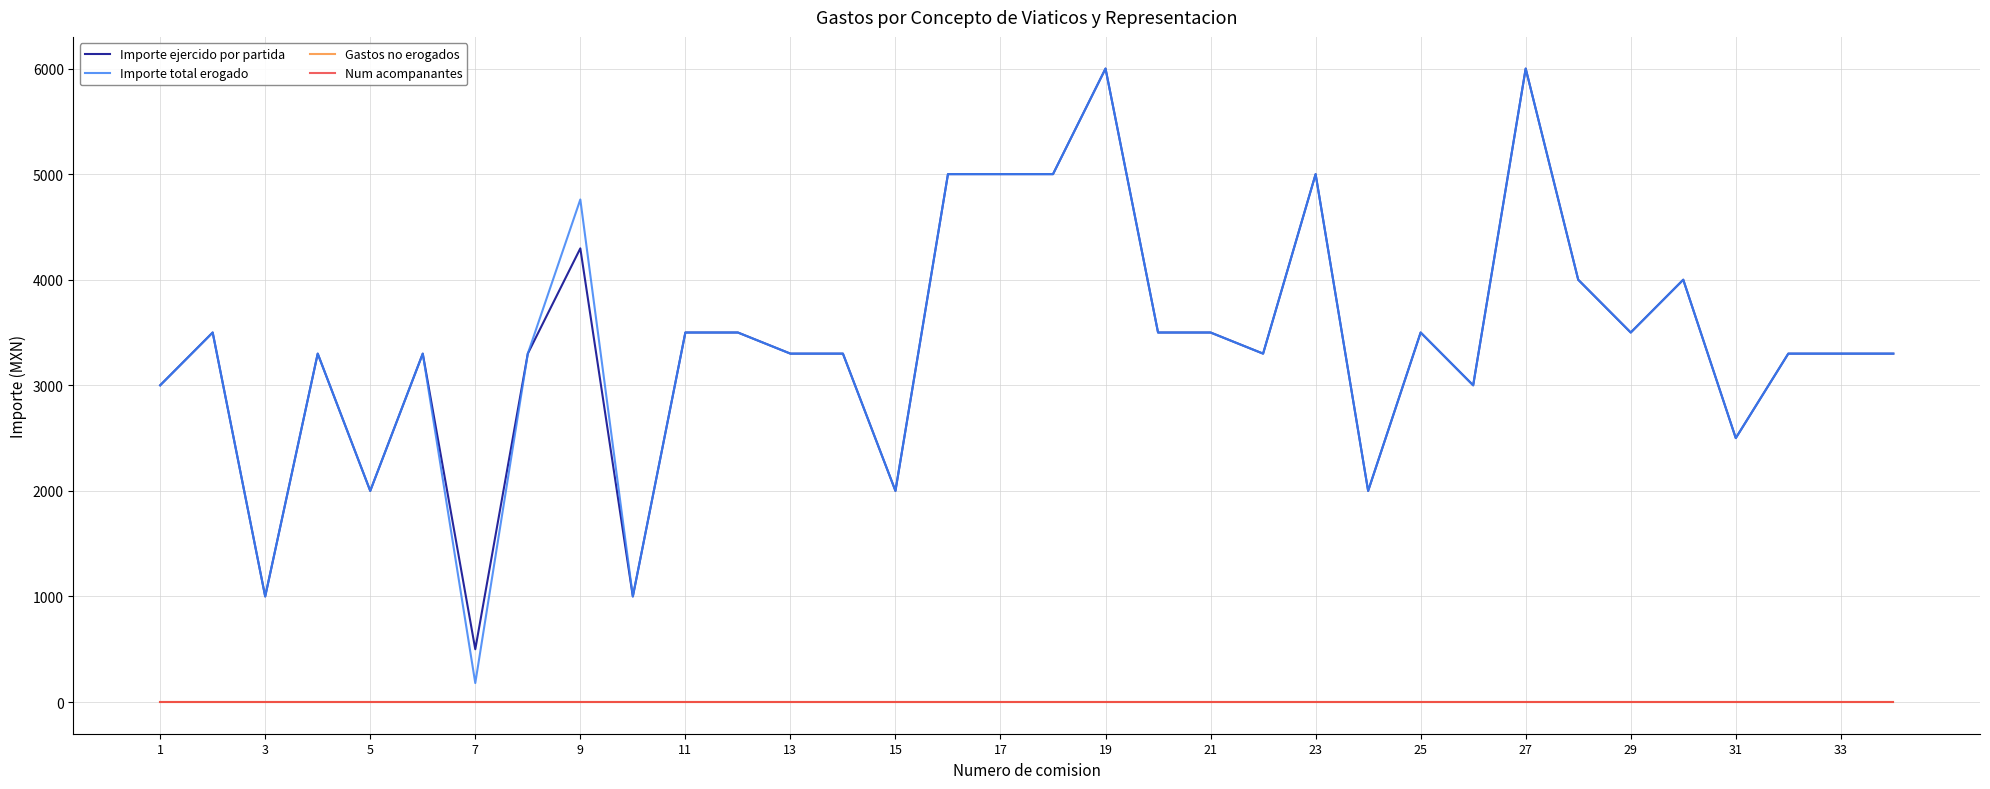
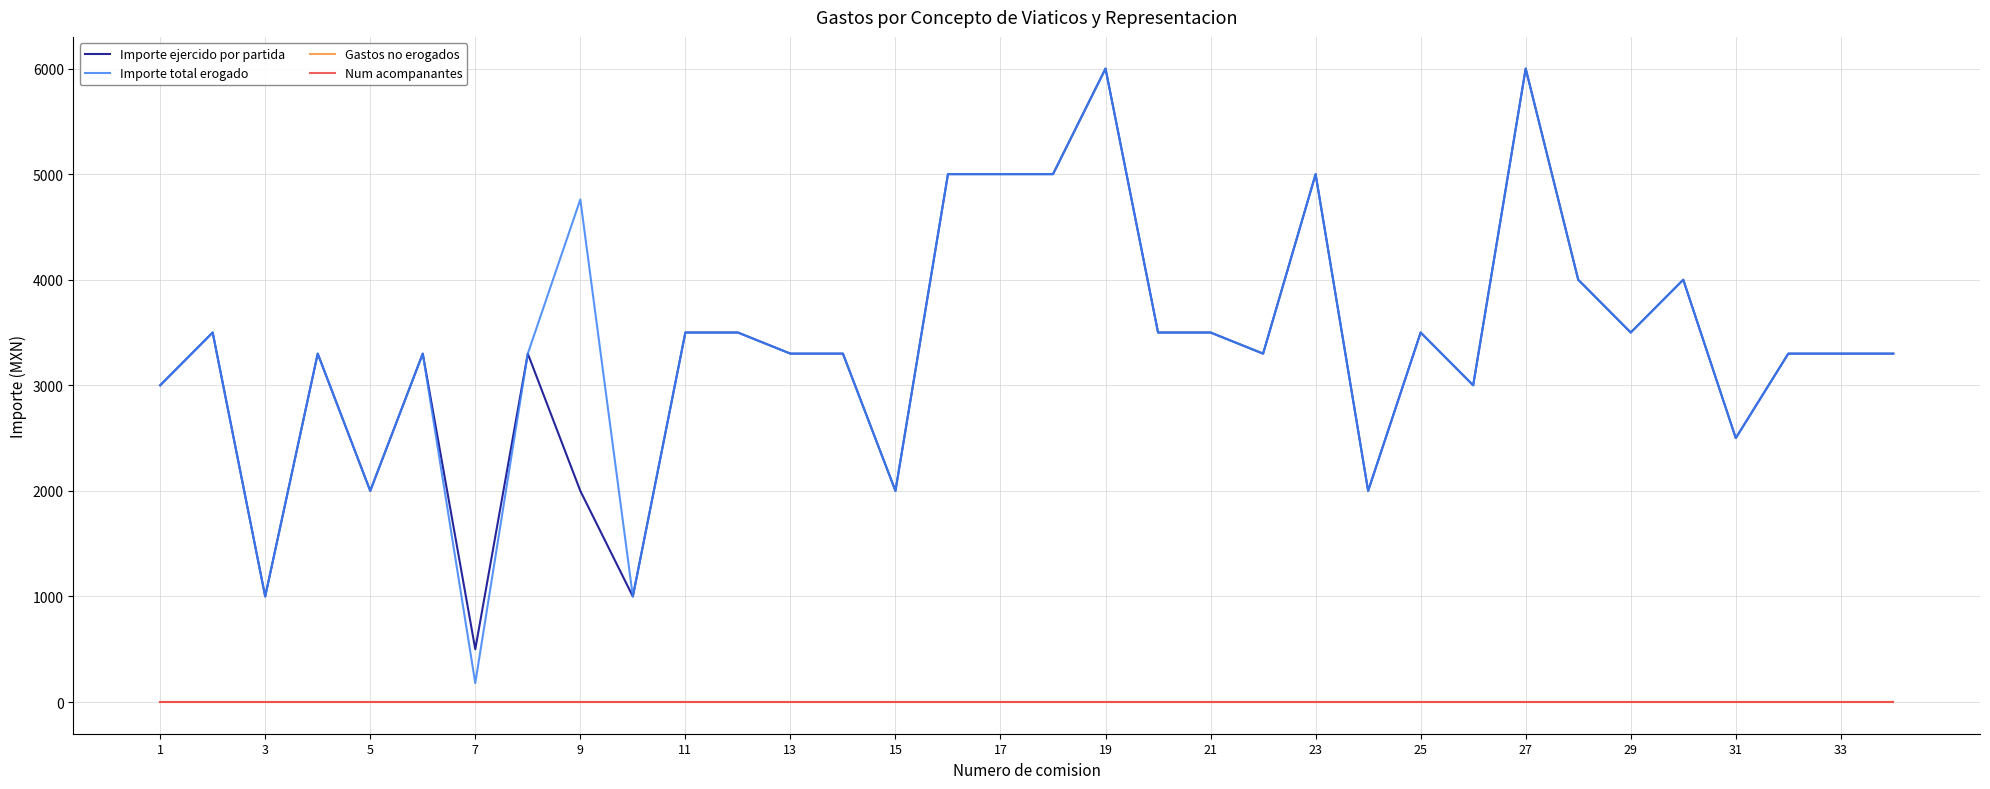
Importe ejercido por partida, 9: 4300 -> 2000
